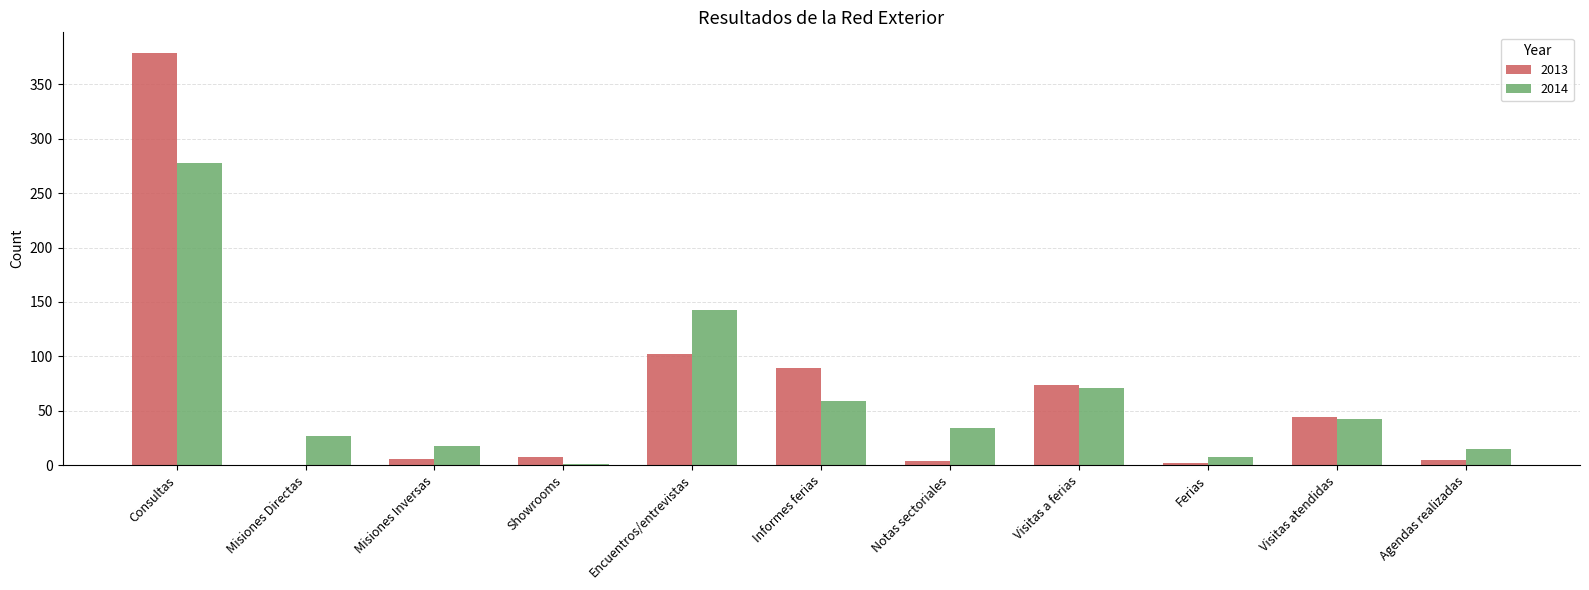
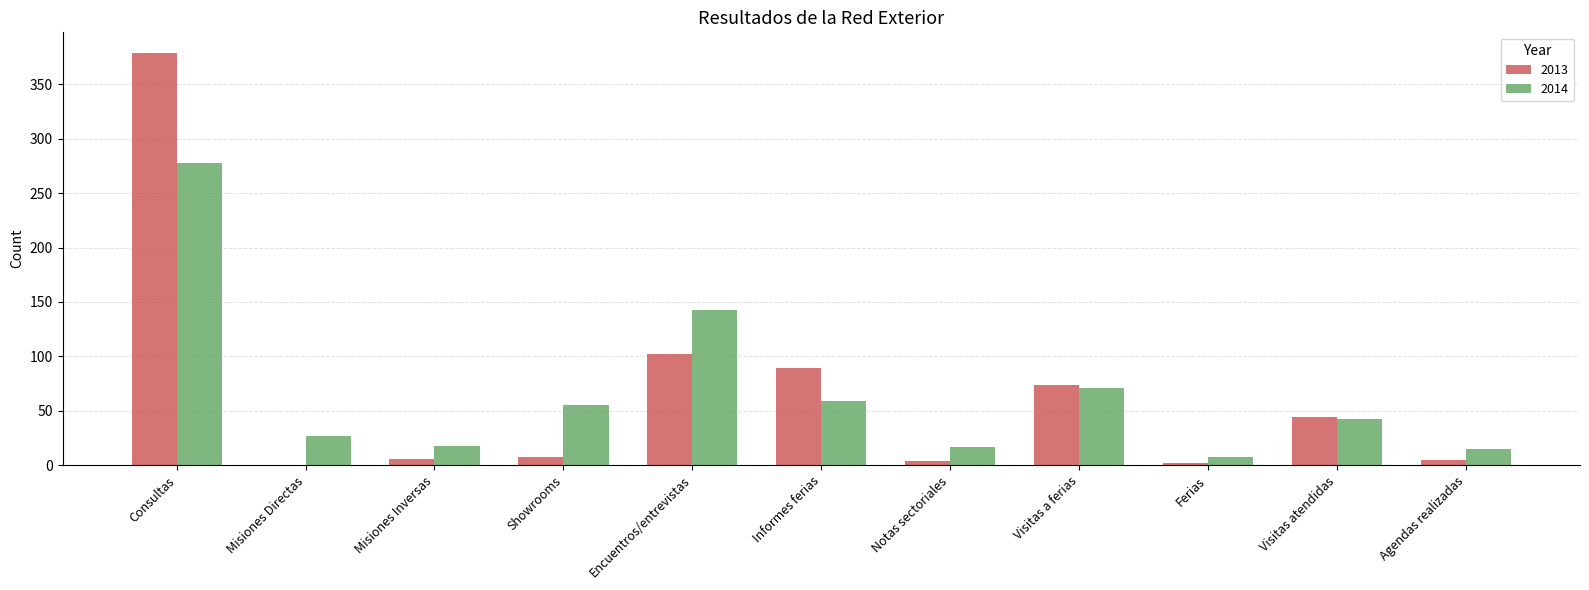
2014, Showrooms: 1 -> 55
2014, Notas sectoriales: 34 -> 17
